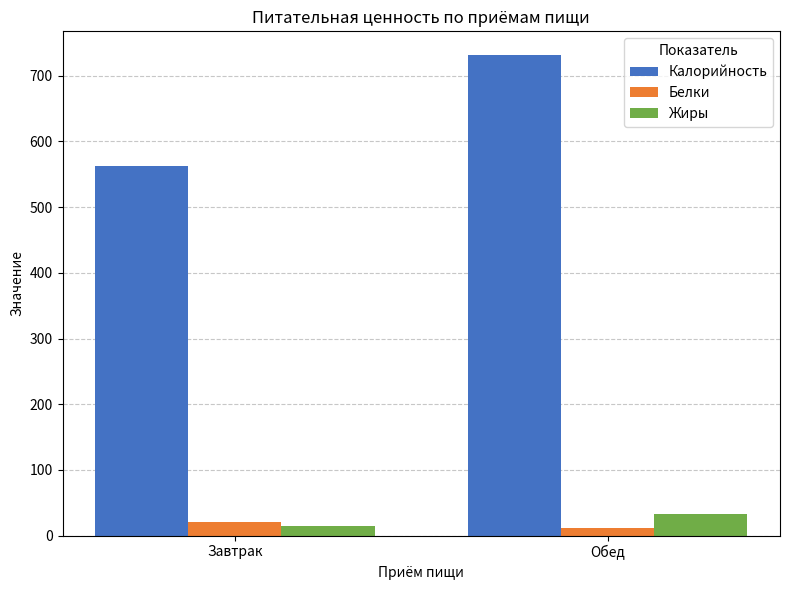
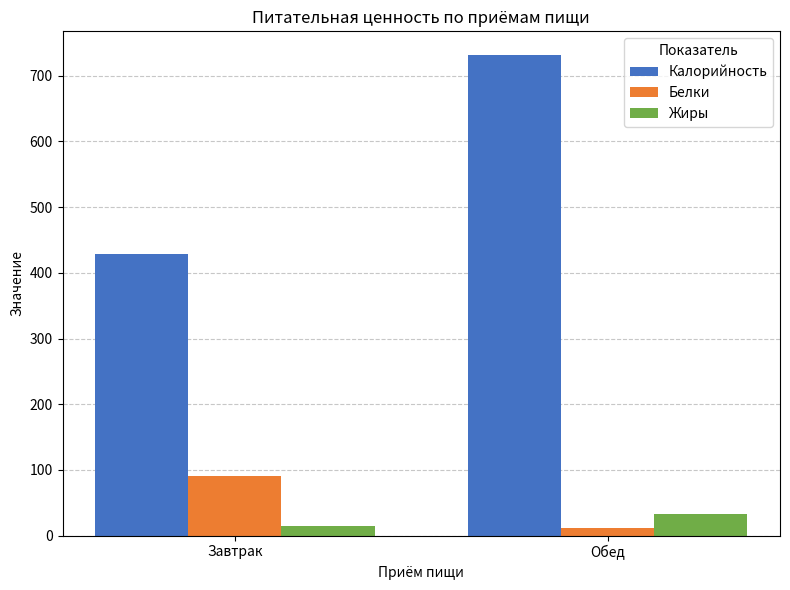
Калорийность, Завтрак: 560 -> 430
Белки, Завтрак: 20 -> 90
